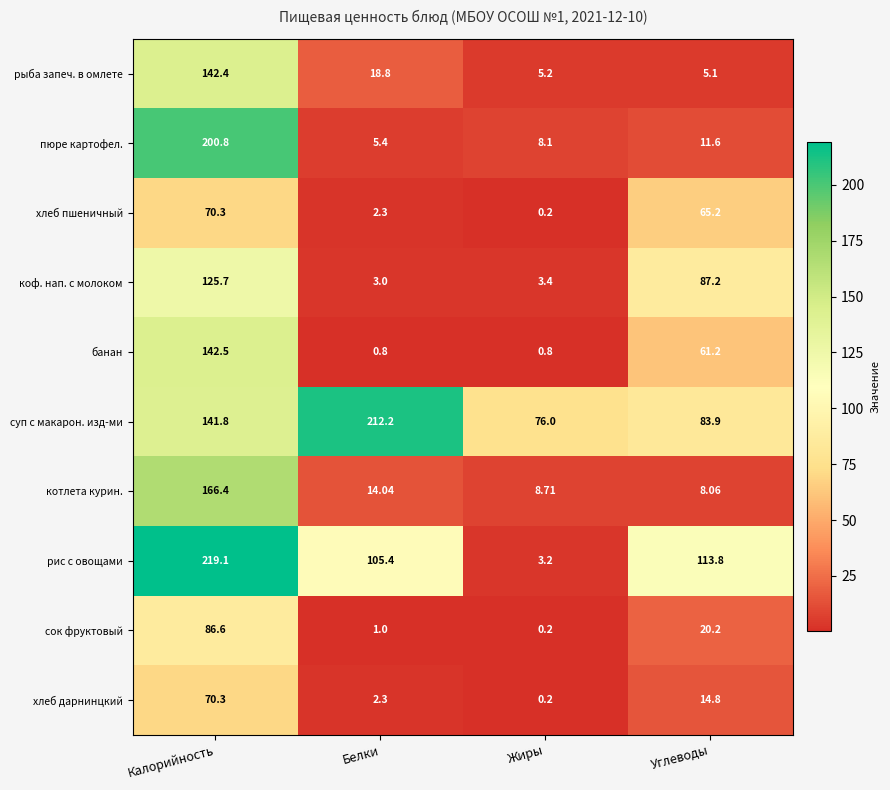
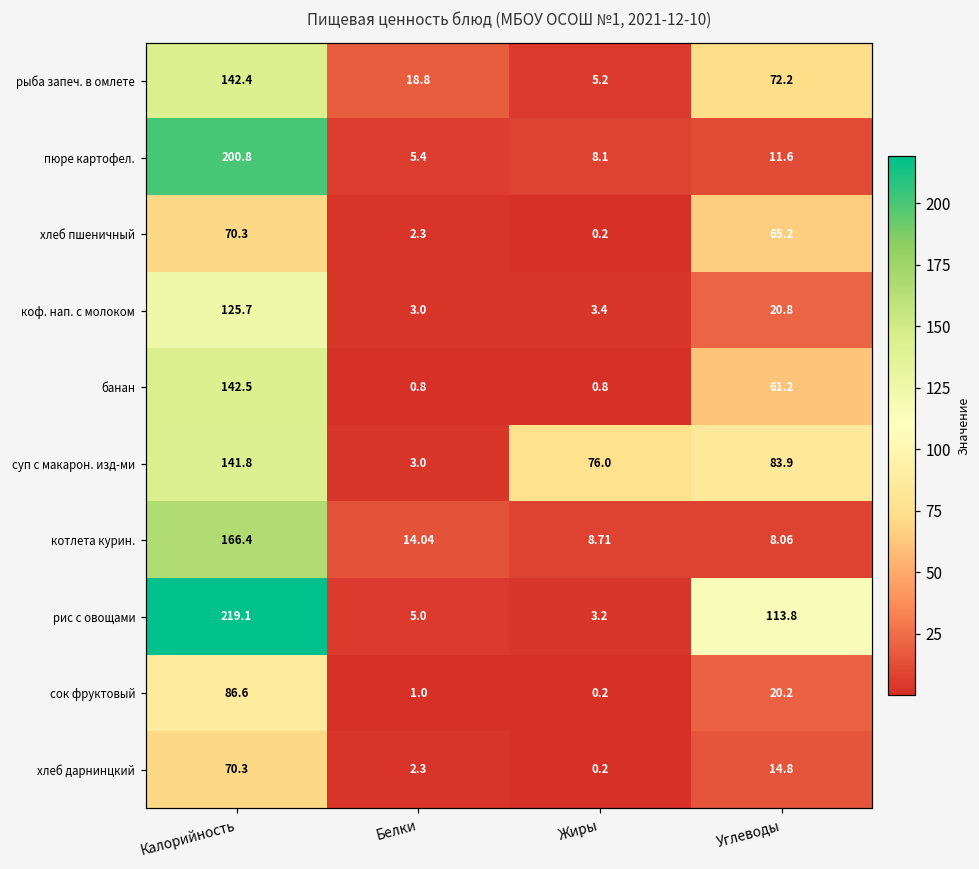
рыба запеч. в омлете, Углеводы: 5.1 -> 72.2
коф. нап. с молоком, Углеводы: 87.2 -> 20.8
суп с макарон. изд-ми, Белки: 212.2 -> 3.0
рис с овощами, Белки: 105.4 -> 5.0
